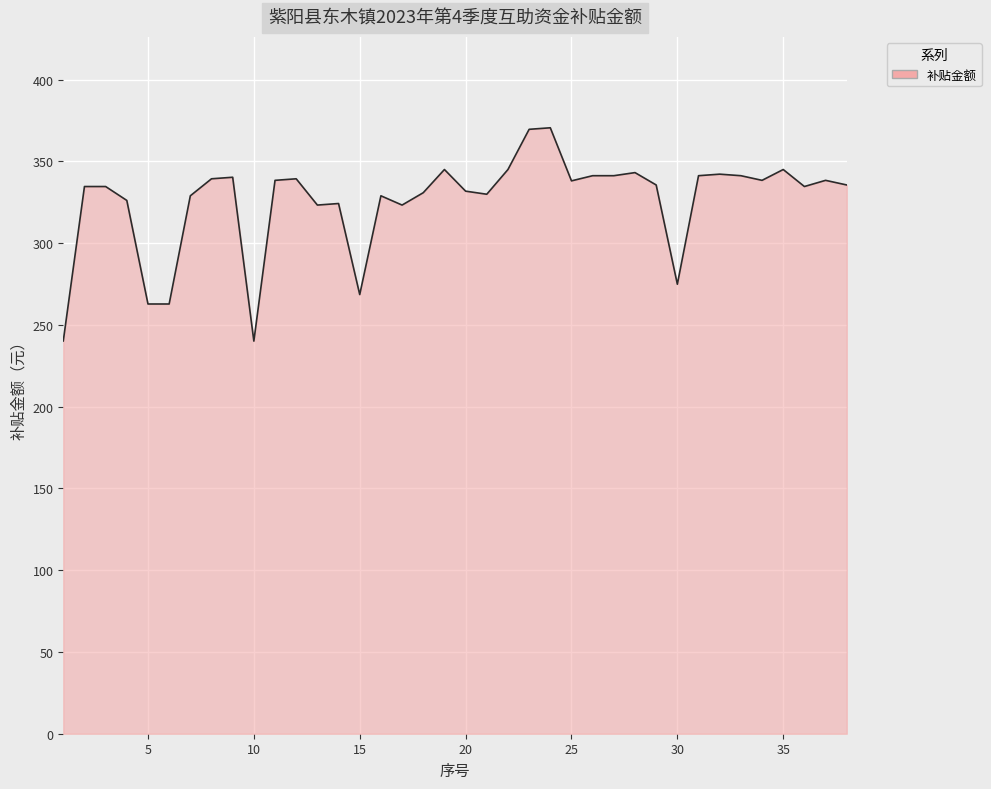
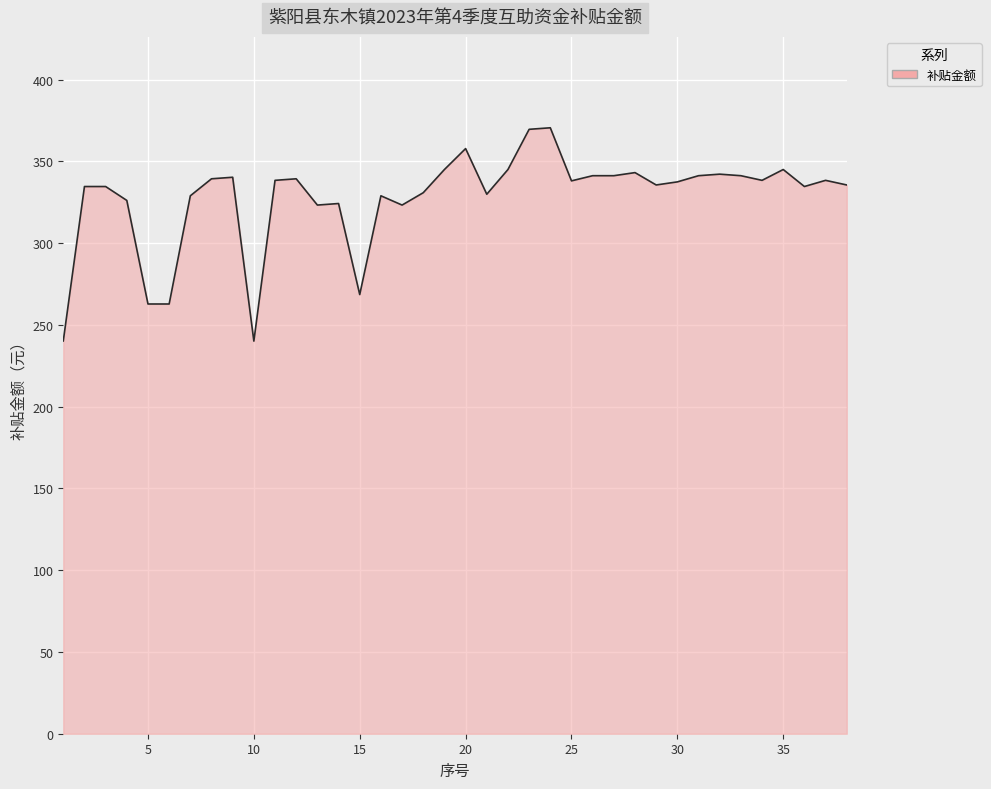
20: 332 -> 358
30: 275 -> 337
